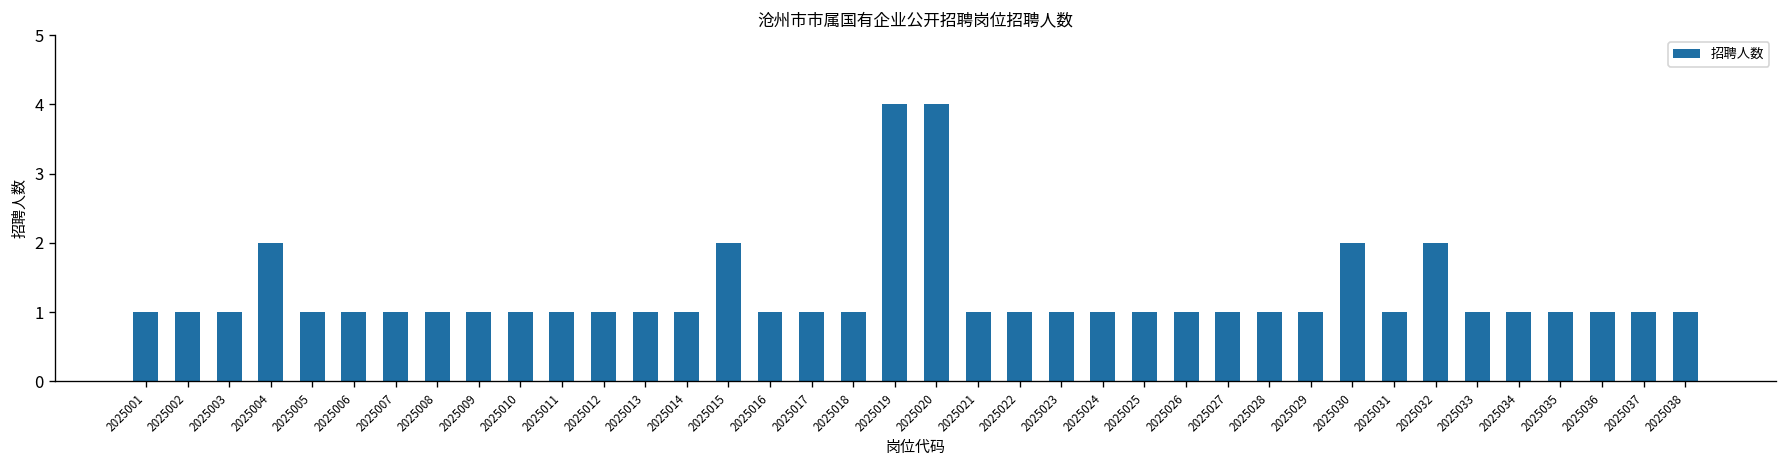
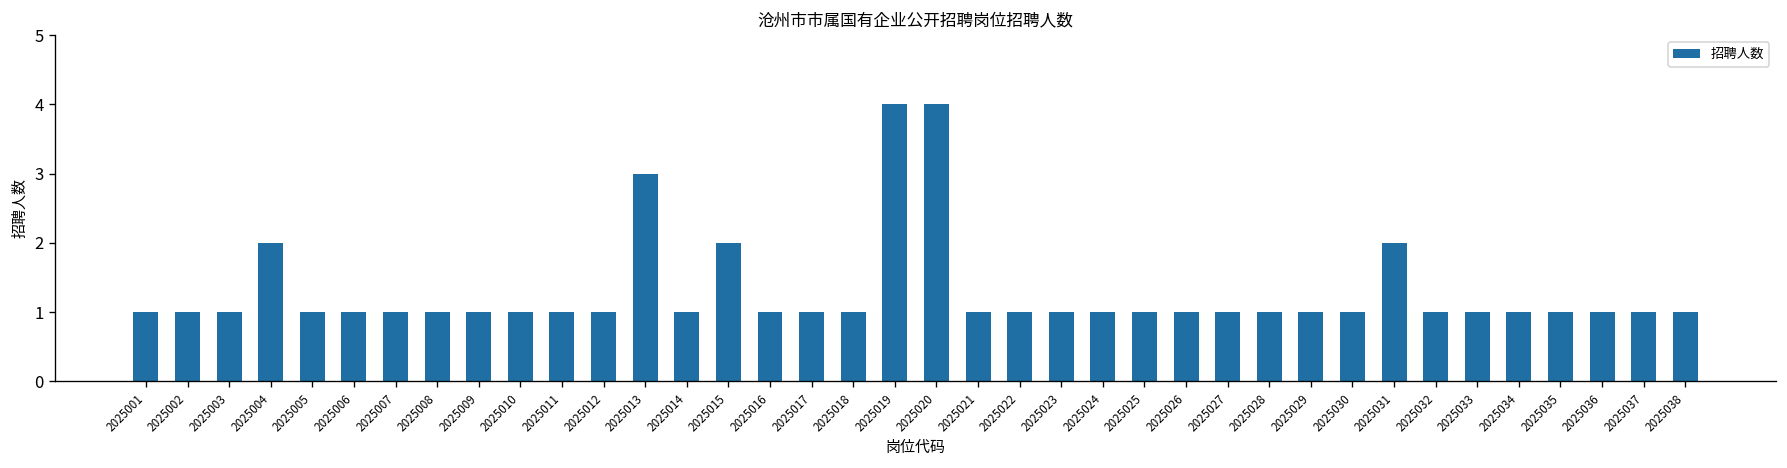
2025013: 1 -> 3
2025030: 2 -> 1
2025031: 1 -> 2
2025032: 2 -> 1
